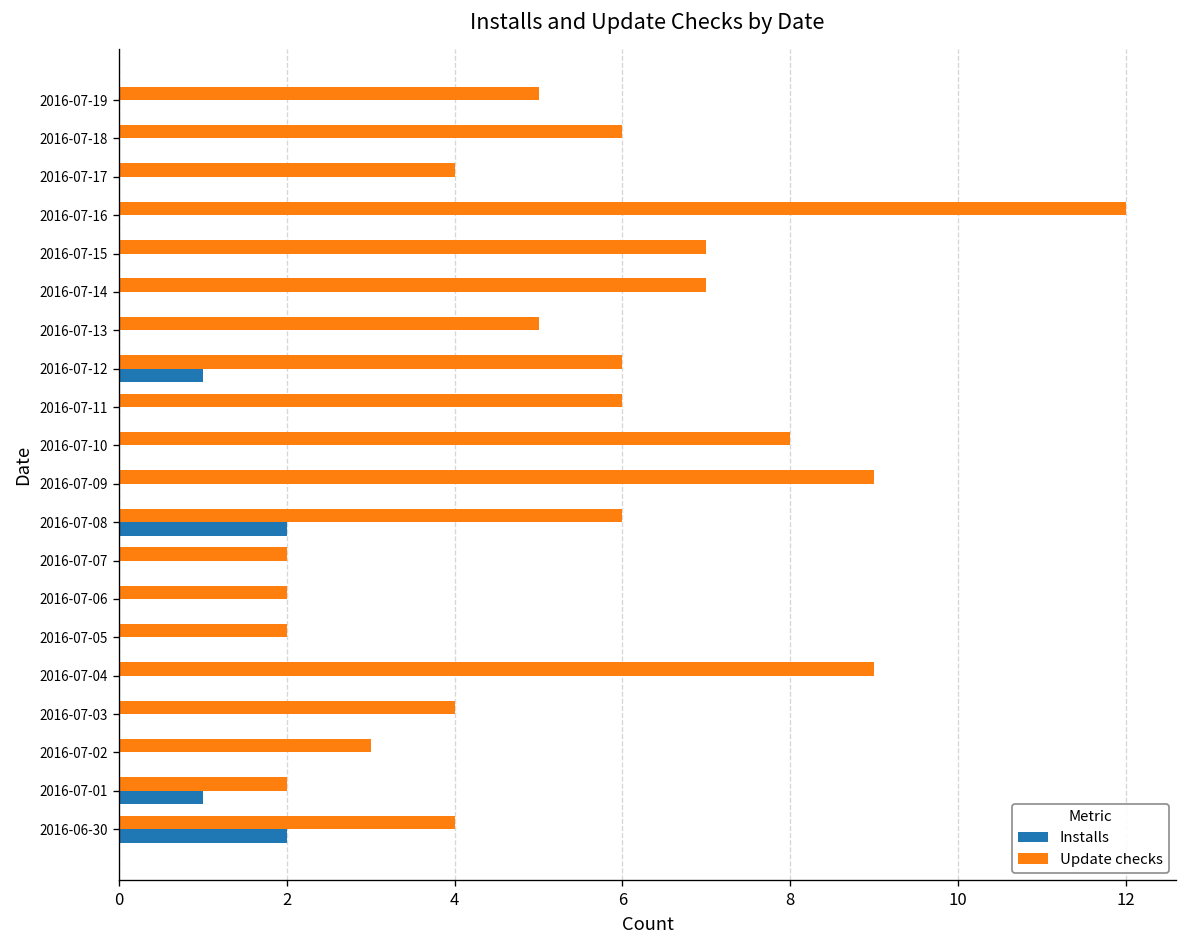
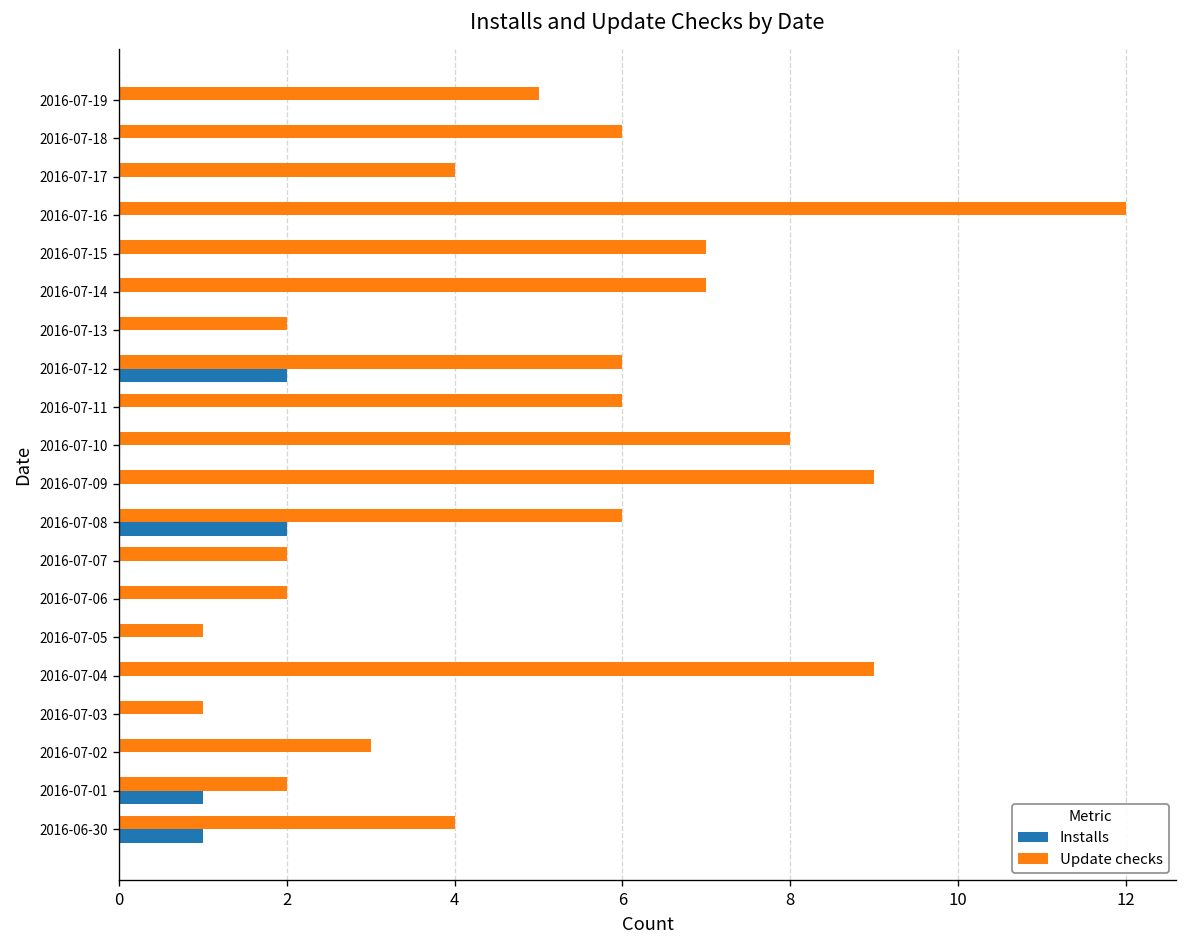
Update checks, 2016-07-13: 5 -> 2
Installs, 2016-07-12: 1 -> 2
Update checks, 2016-07-05: 2 -> 1
Update checks, 2016-07-03: 4 -> 1
Installs, 2016-06-30: 2 -> 1
